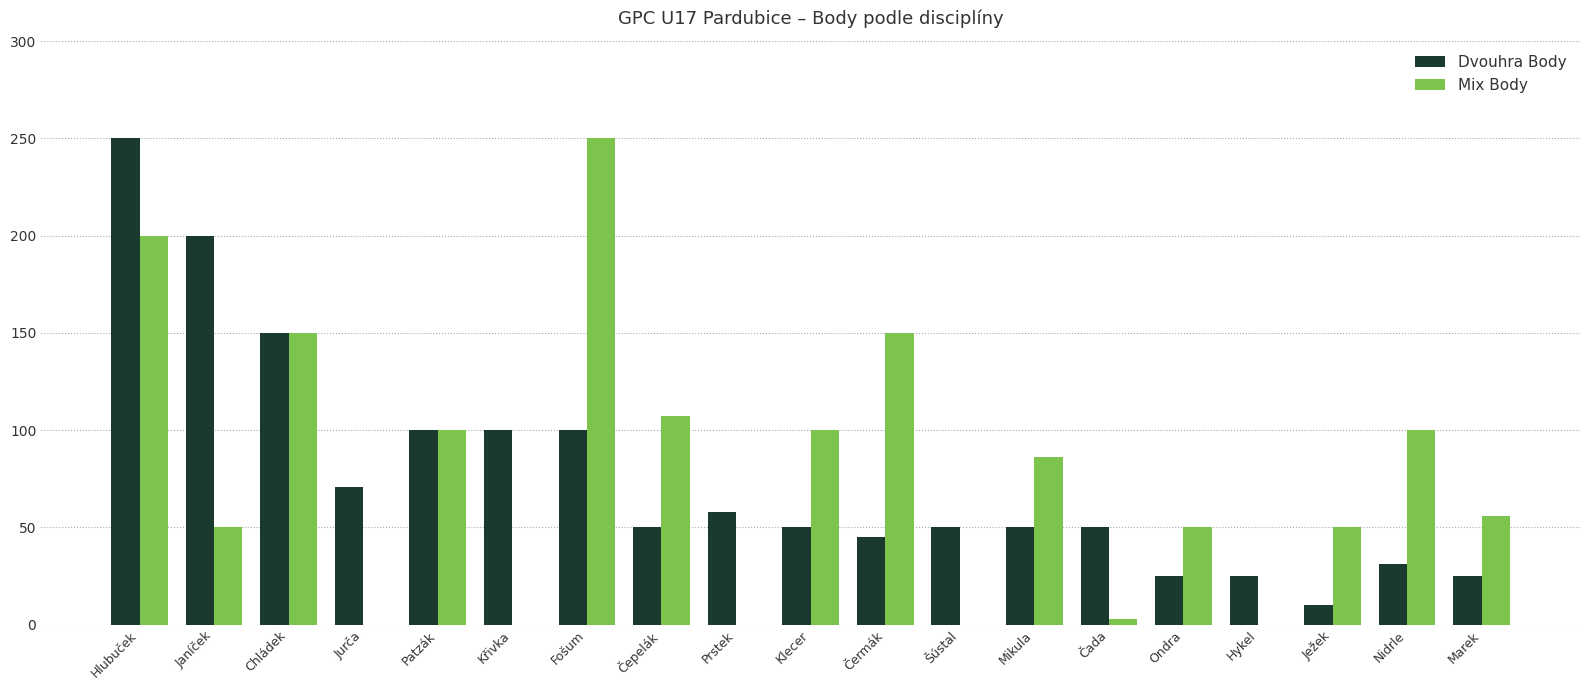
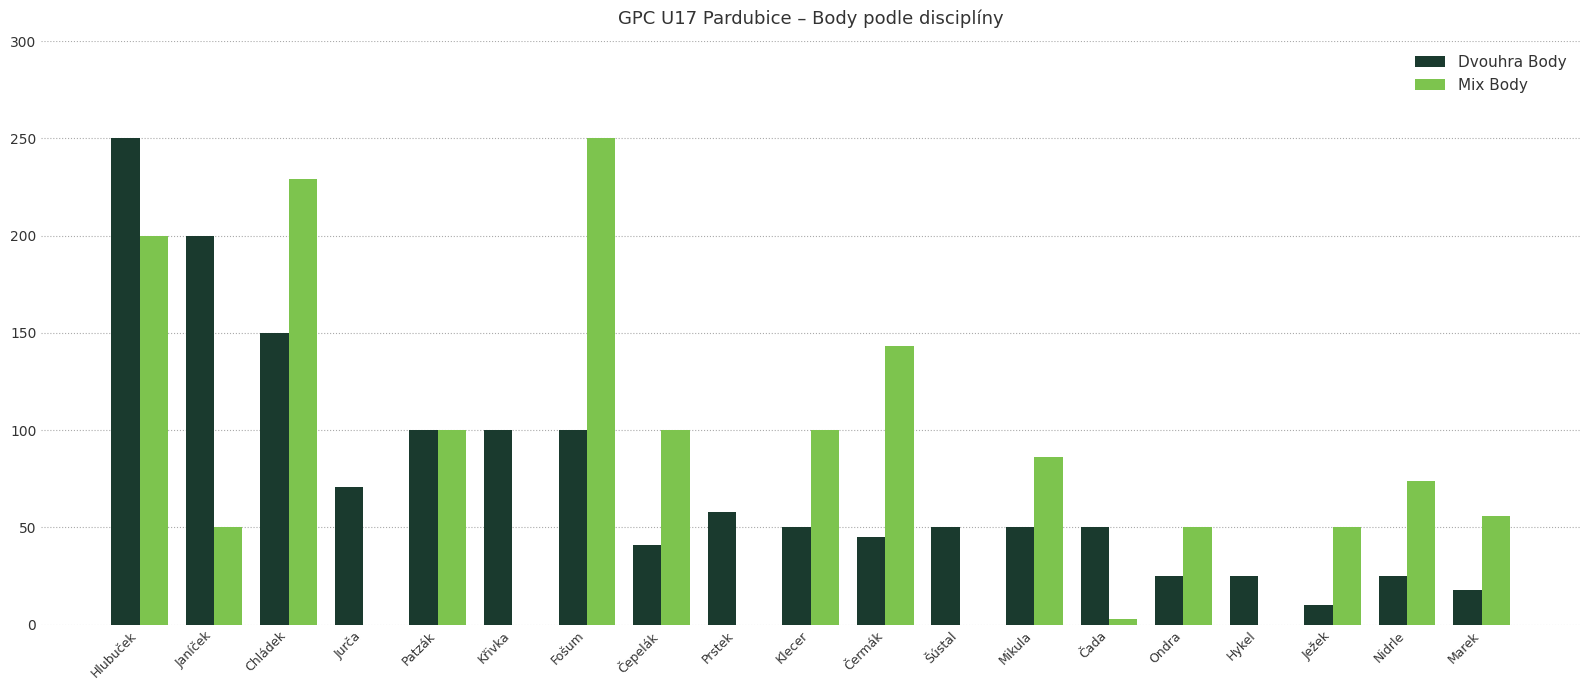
Mix Body, Chládek: 150 -> 229
Dvouhra Body, Čepelák: 50 -> 41
Mix Body, Čepelák: 107 -> 100
Mix Body, Čermák: 150 -> 143
Dvouhra Body, Nidrle: 31 -> 25
Mix Body, Nidrle: 100 -> 74
Dvouhra Body, Marek: 25 -> 18
